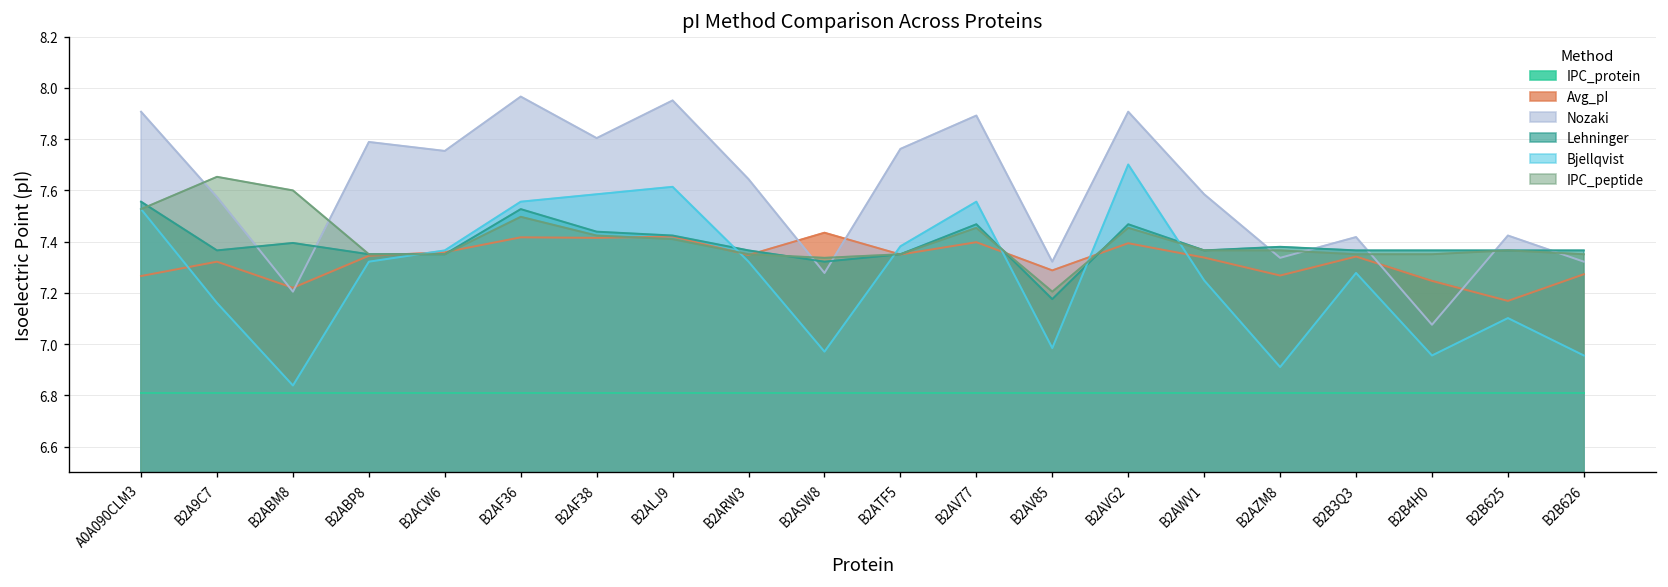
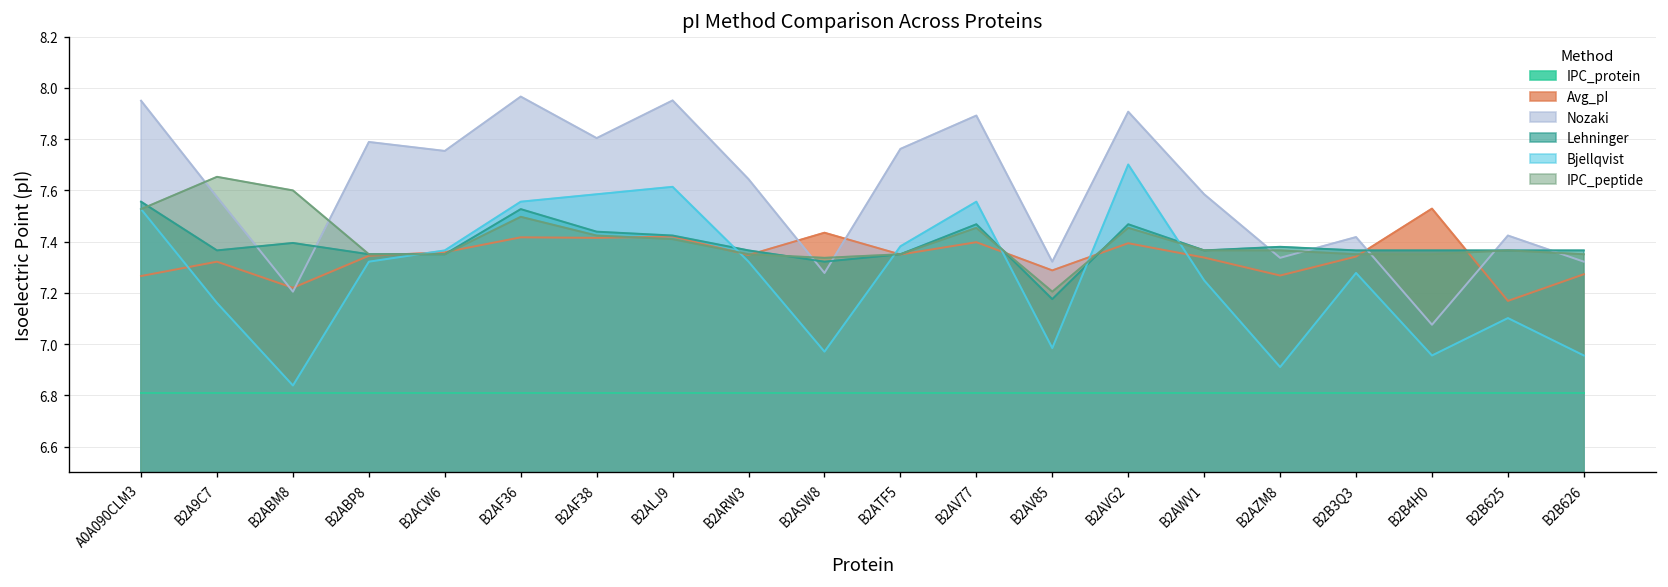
Nozaki, A0A090CLM3: 7.91 -> 7.95
Avg_pI, B2B4H0: 7.25 -> 7.53
